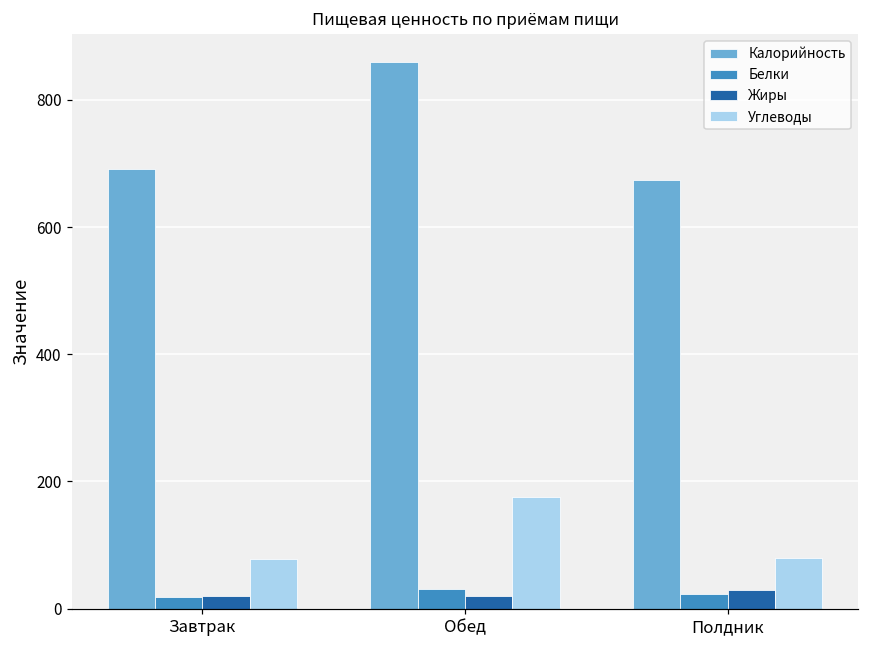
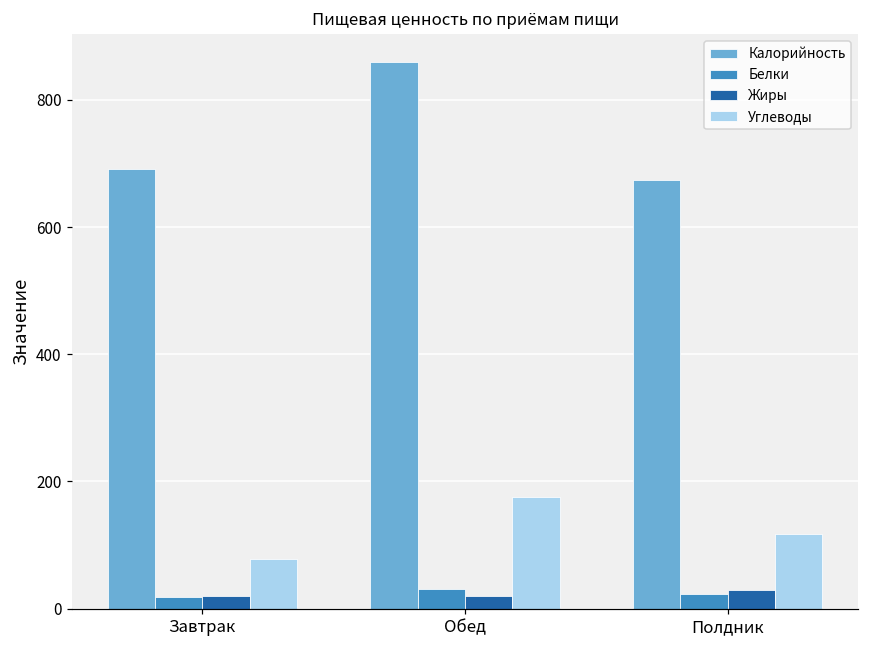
Углеводы, Полдник: 80 -> 120
